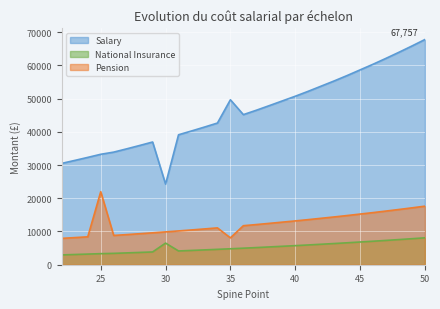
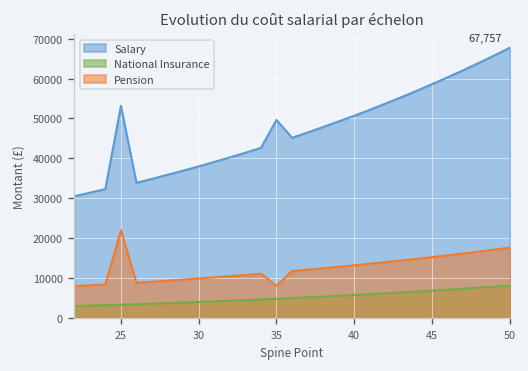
Salary, 25: 33000 -> 53000
Salary, 30: 24000 -> 38000
National Insurance, 30: 7000 -> 4000
